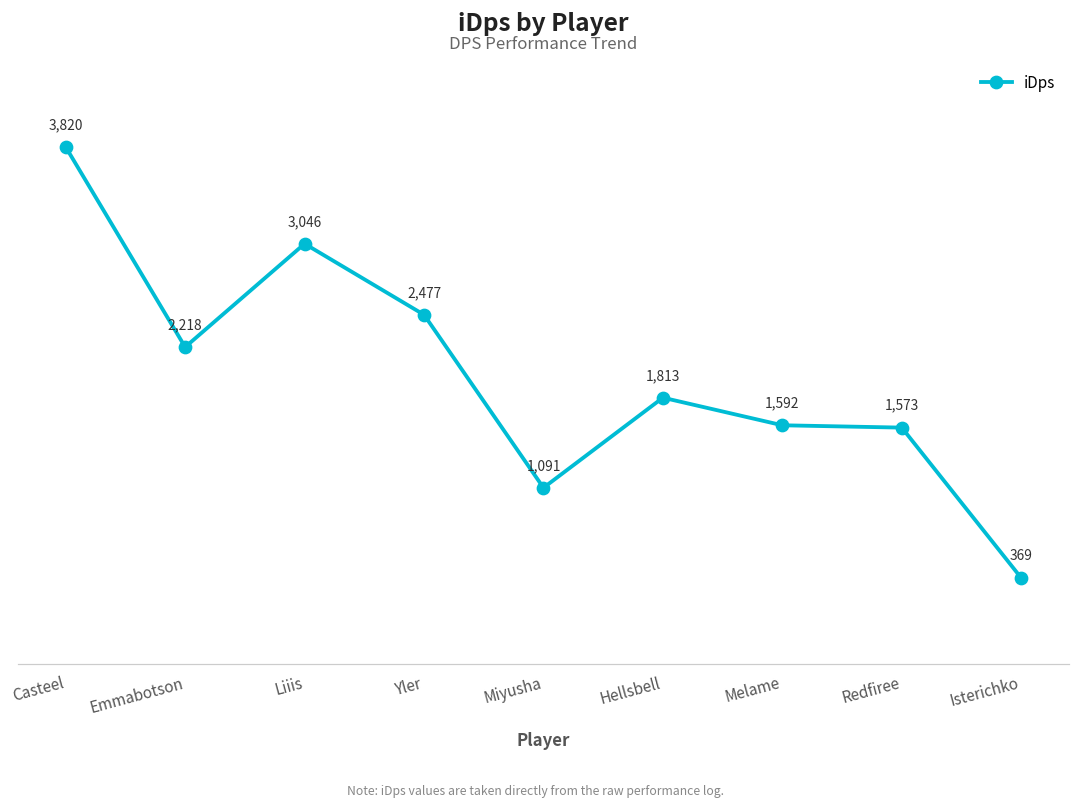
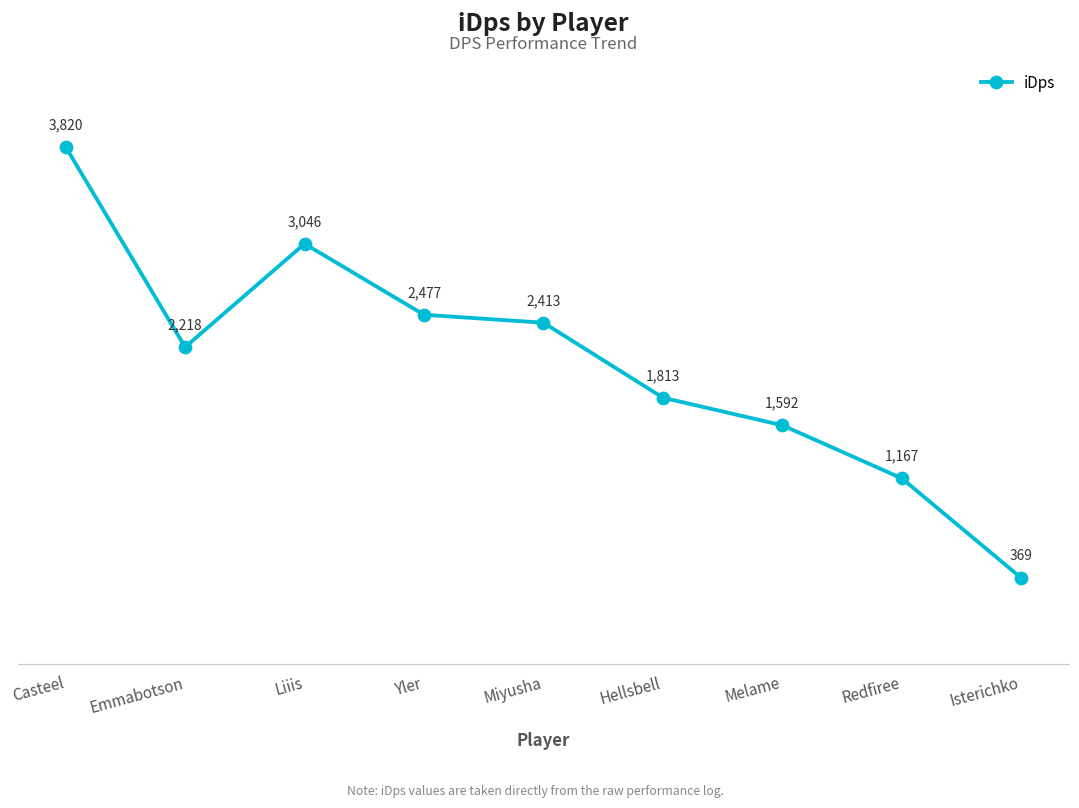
Miyusha: 1,091 -> 2,413
Redfiree: 1,573 -> 1,167
